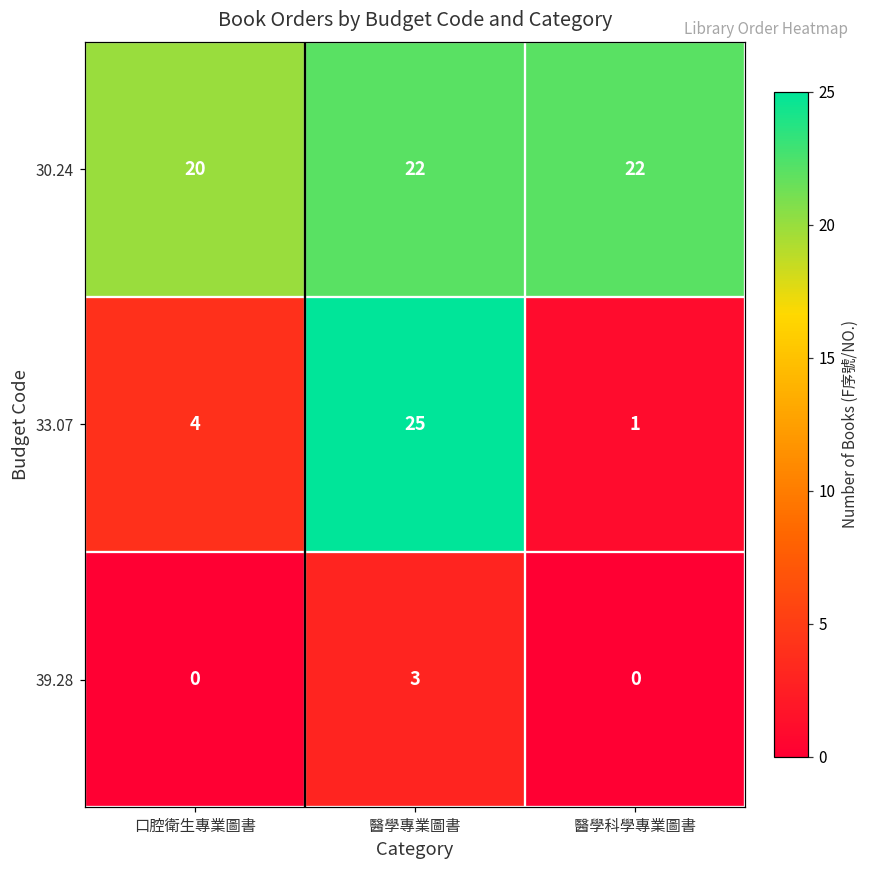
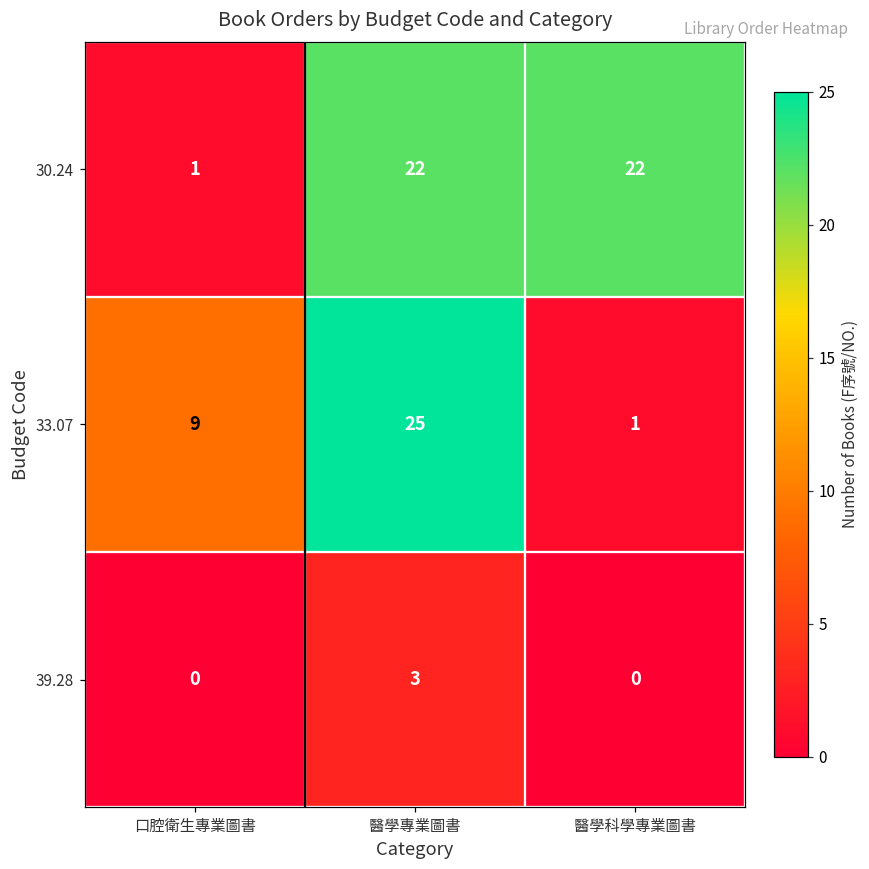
30.24, 口腔衛生專業圖書: 20 -> 1
33.07, 口腔衛生專業圖書: 4 -> 9
